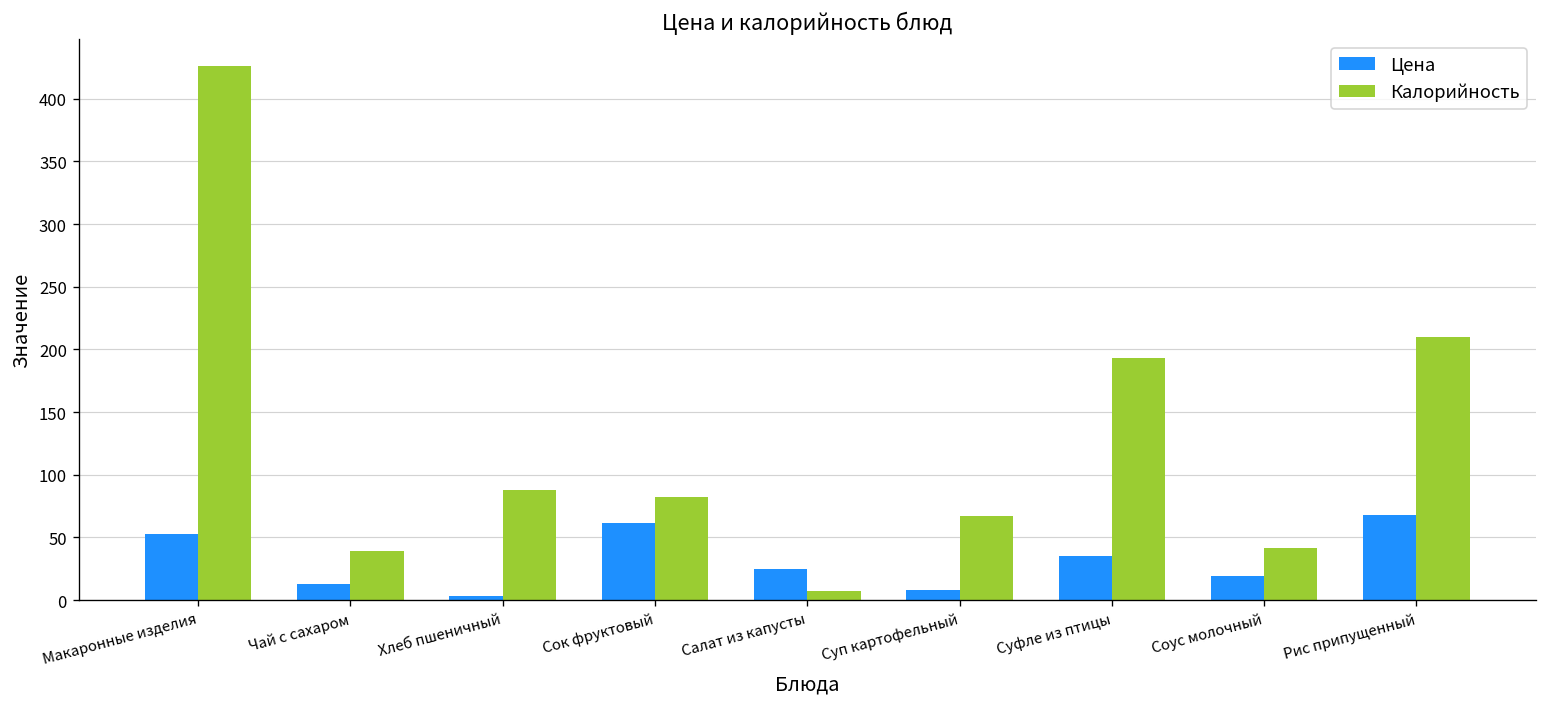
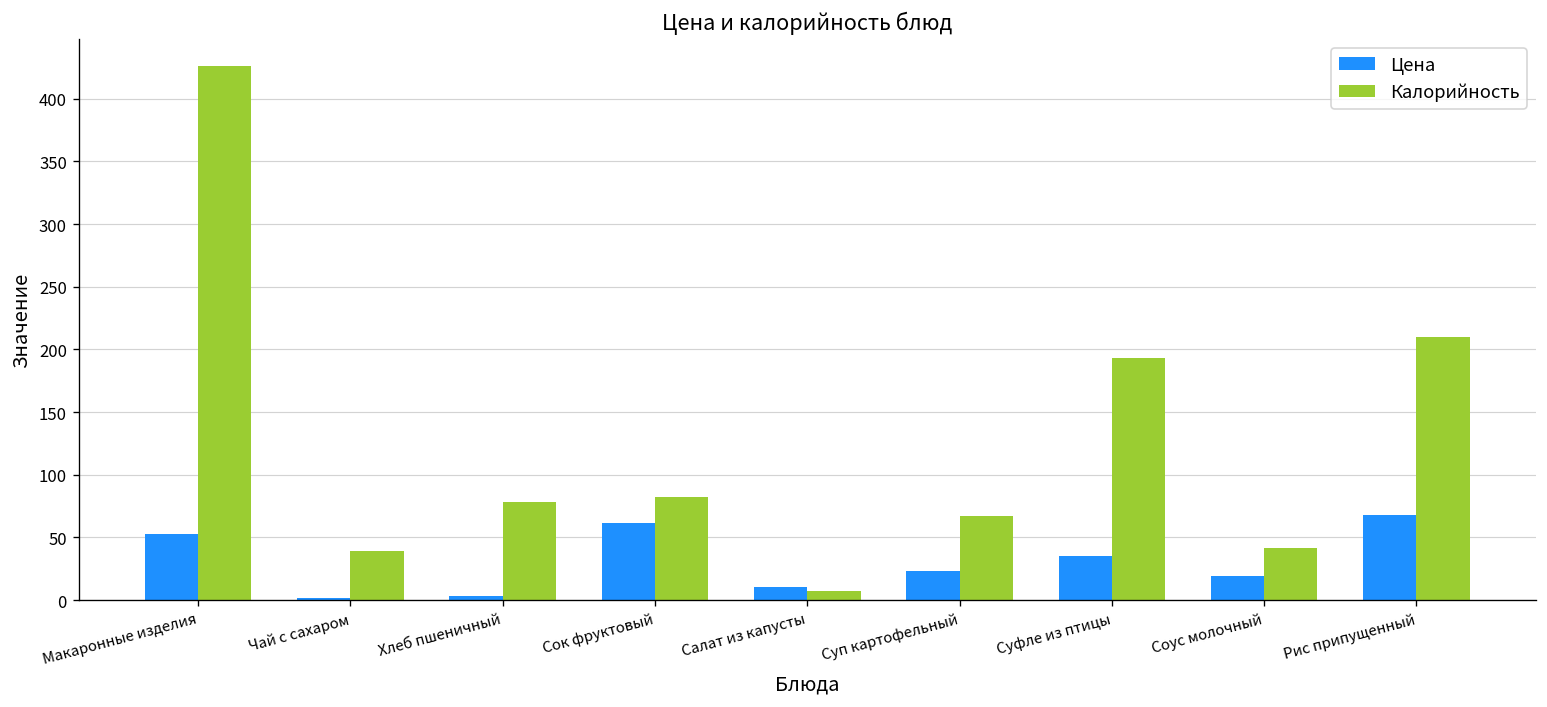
Цена, Чай с сахаром: 13 -> 2
Калорийность, Хлеб пшеничный: 88 -> 78
Цена, Салат из капусты: 25 -> 11
Цена, Суп картофельный: 8 -> 23
